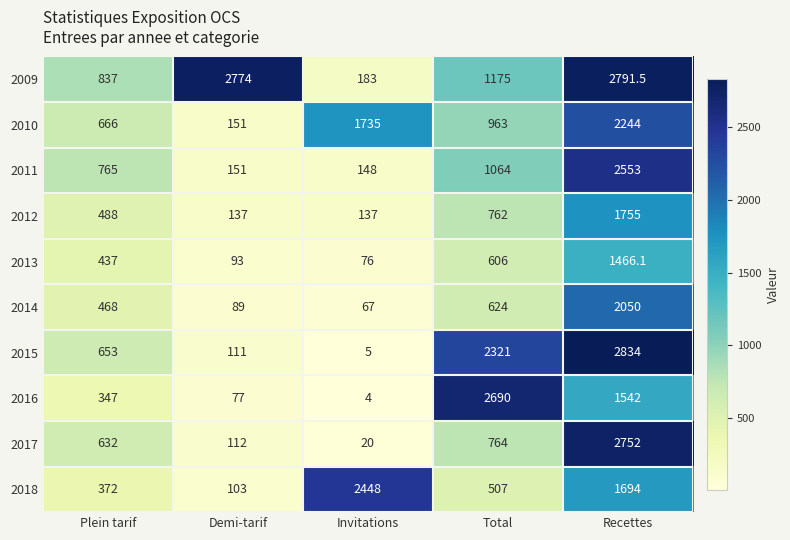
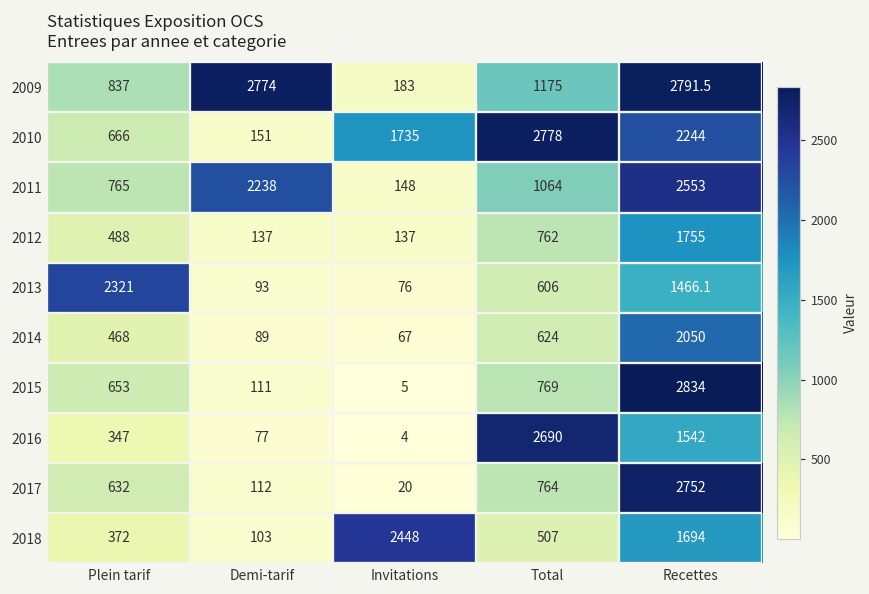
2010, Total: 963 -> 2778
2011, Demi-tarif: 151 -> 2238
2013, Plein tarif: 437 -> 2321
2015, Total: 2321 -> 769
